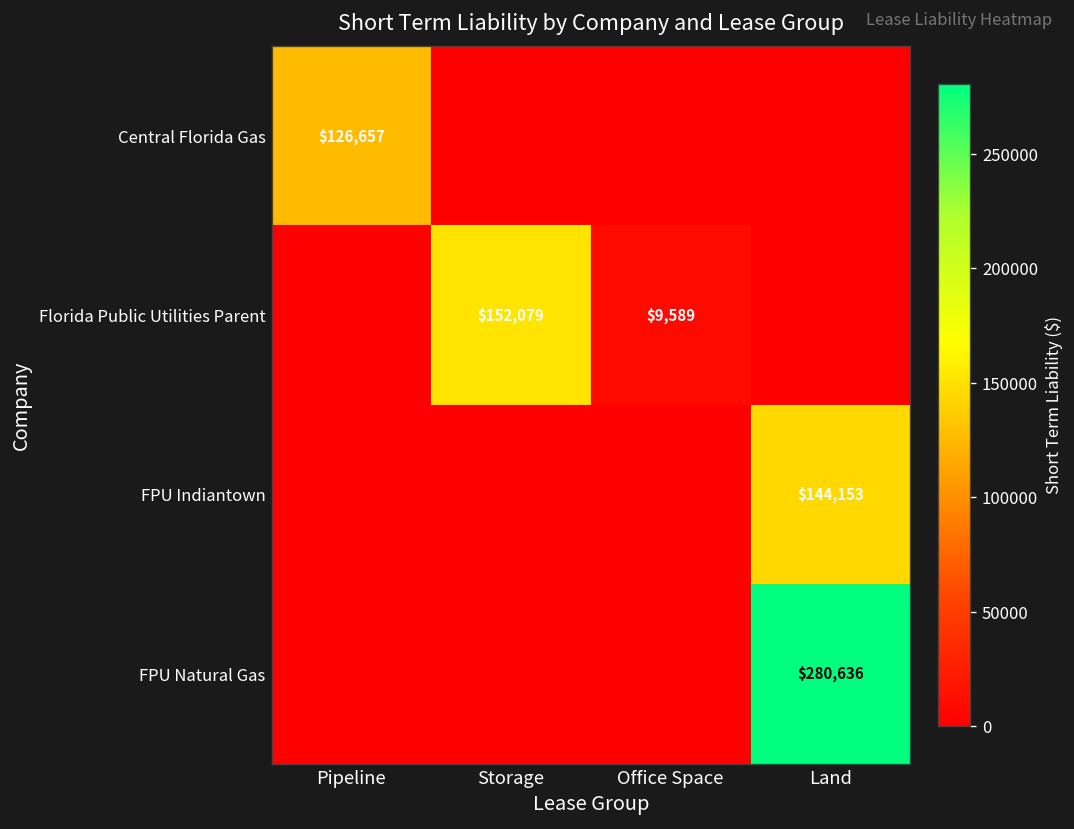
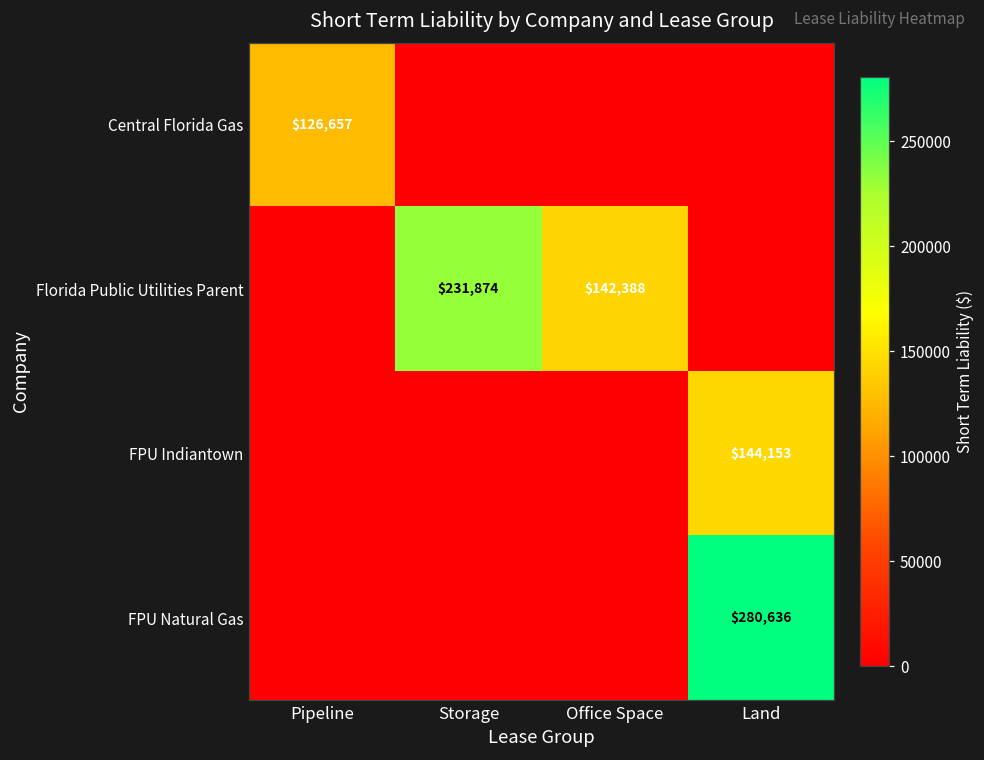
Florida Public Utilities Parent, Storage: $152,079 -> $231,874
Florida Public Utilities Parent, Office Space: $9,589 -> $142,388
